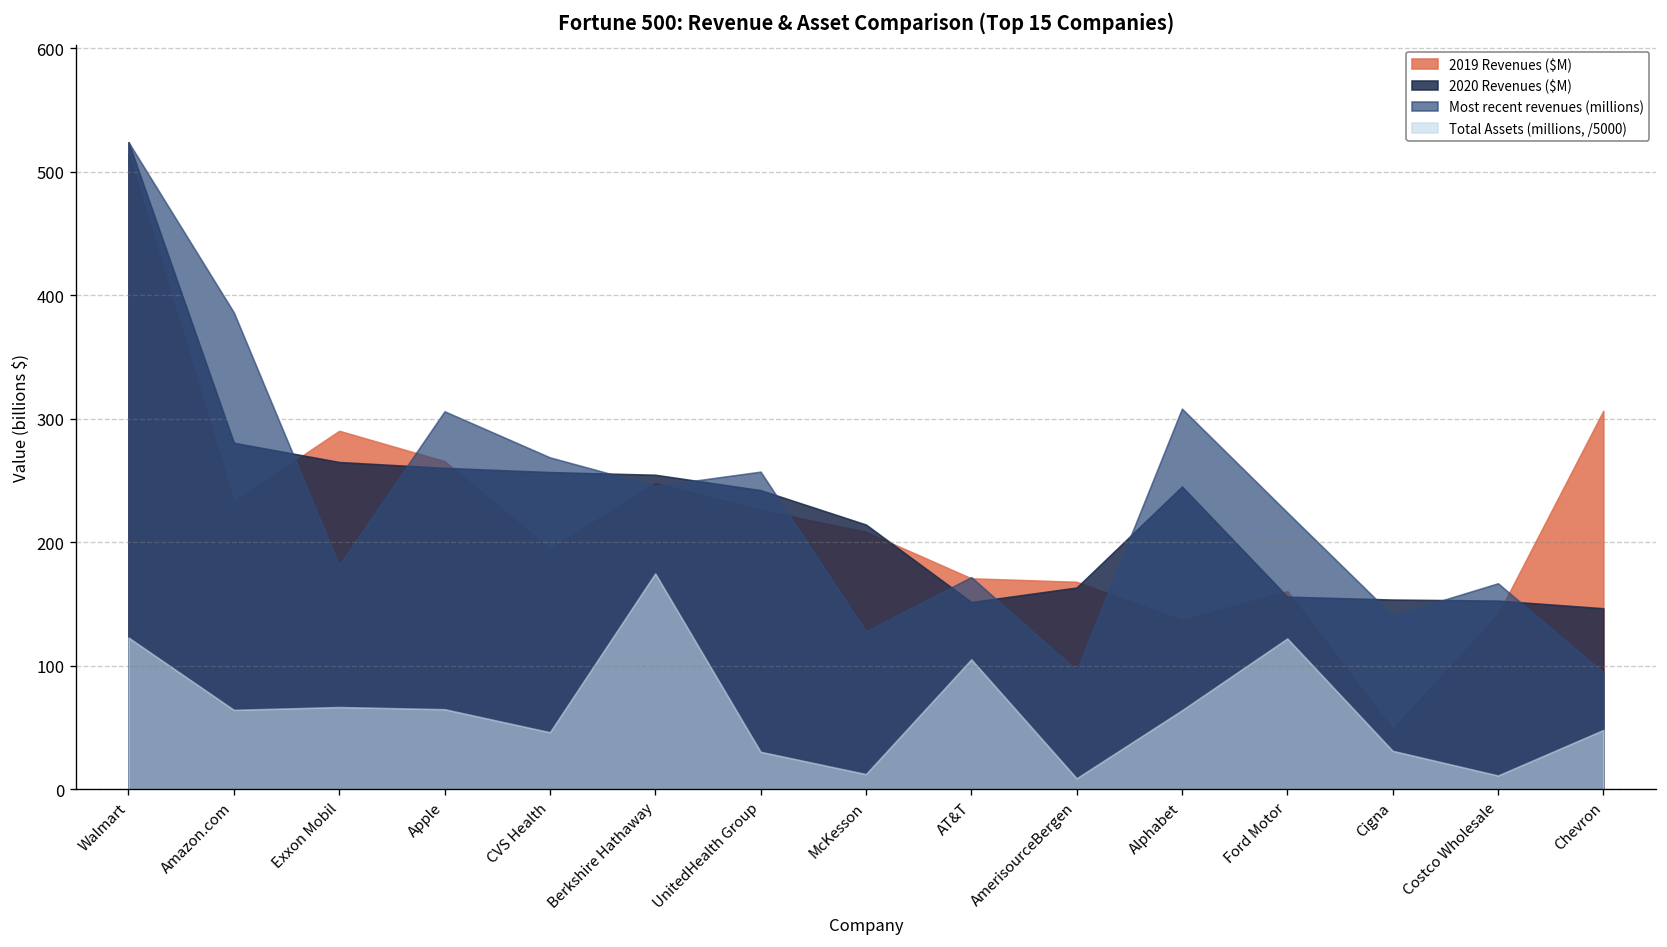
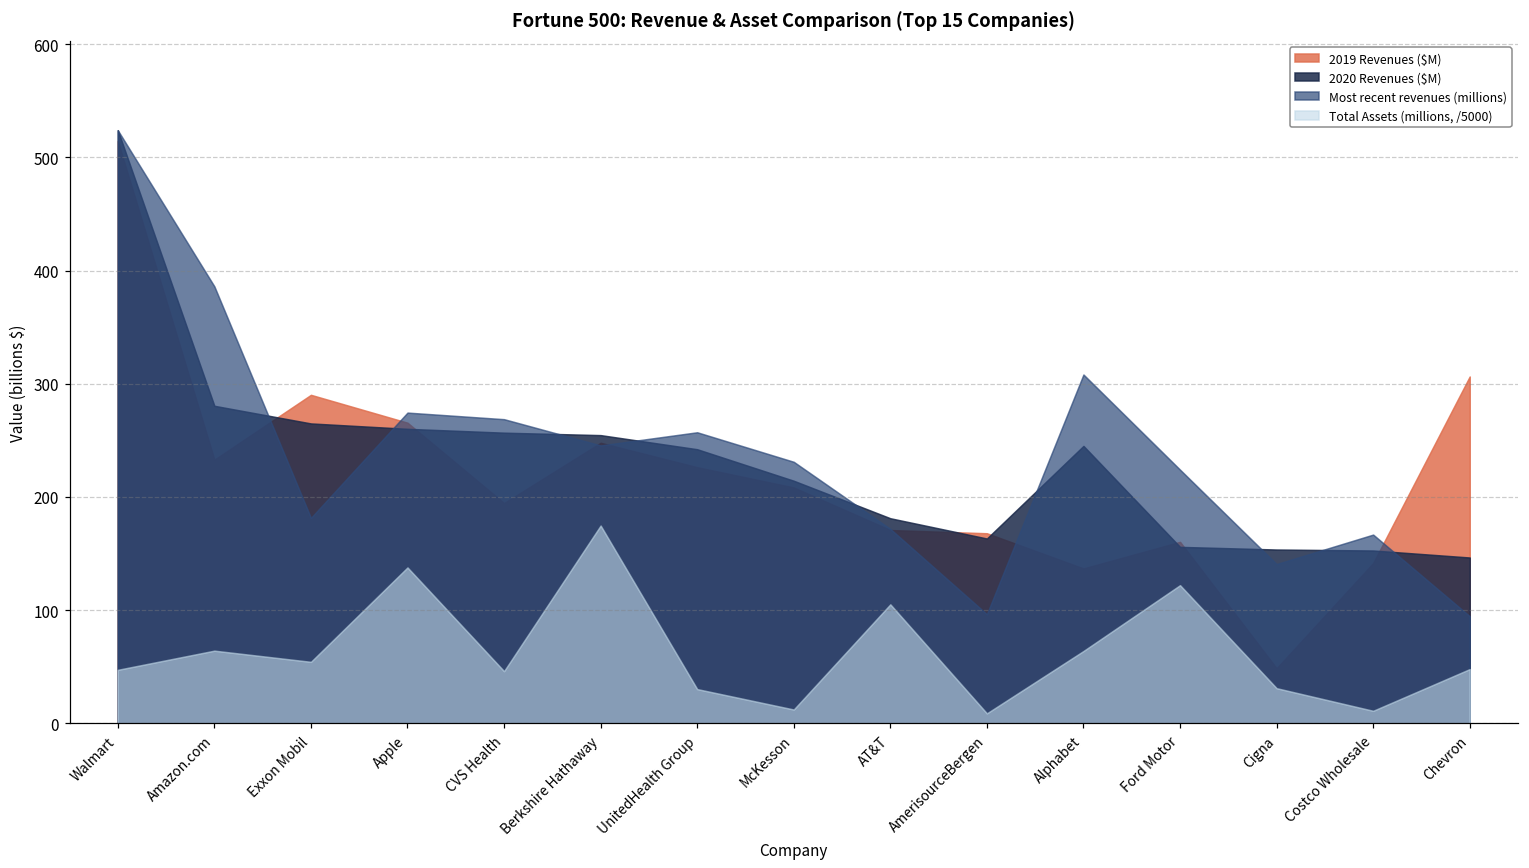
Total Assets (millions, /5000), Walmart: 123 -> 47
Total Assets (millions, /5000), Exxon Mobil: 67 -> 54
Most recent revenues (millions), Apple: 306 -> 275
Total Assets (millions, /5000), Apple: 65 -> 138
Most recent revenues (millions), McKesson: 128 -> 231
2020 Revenues ($M), AT&T: 152 -> 181
